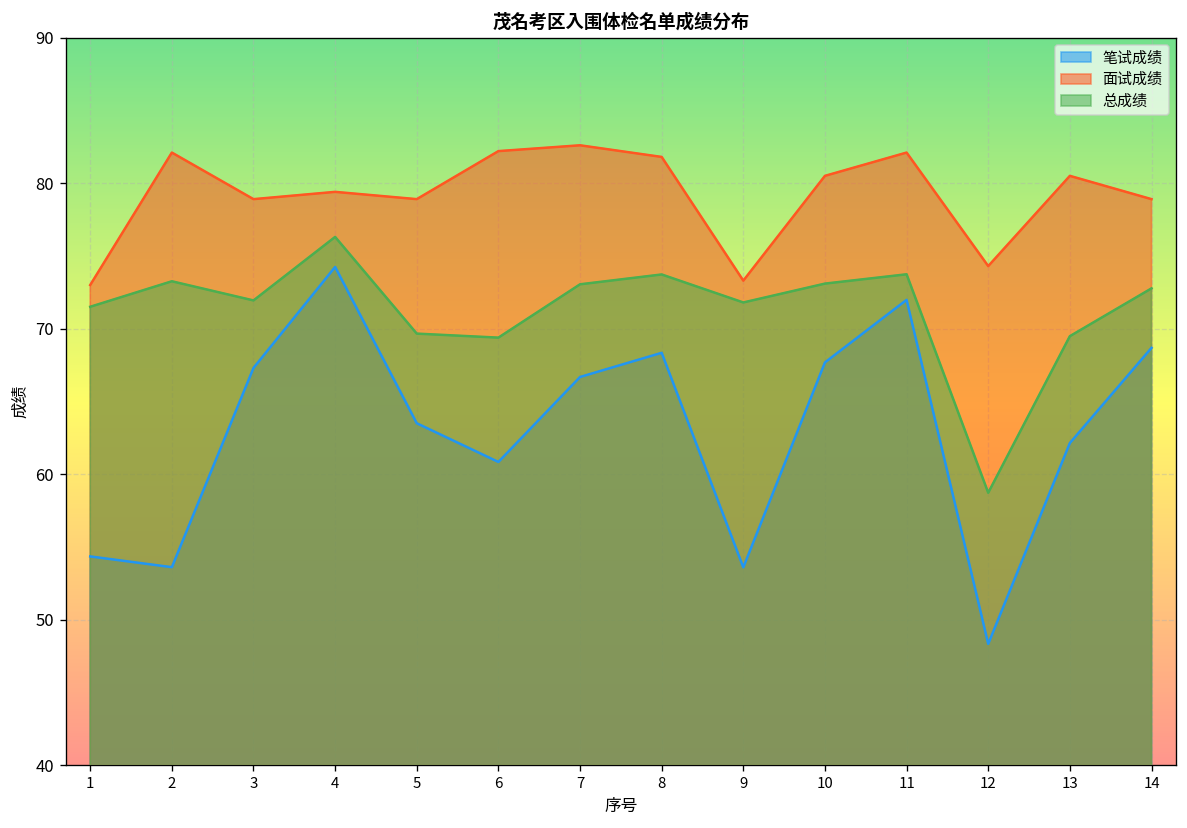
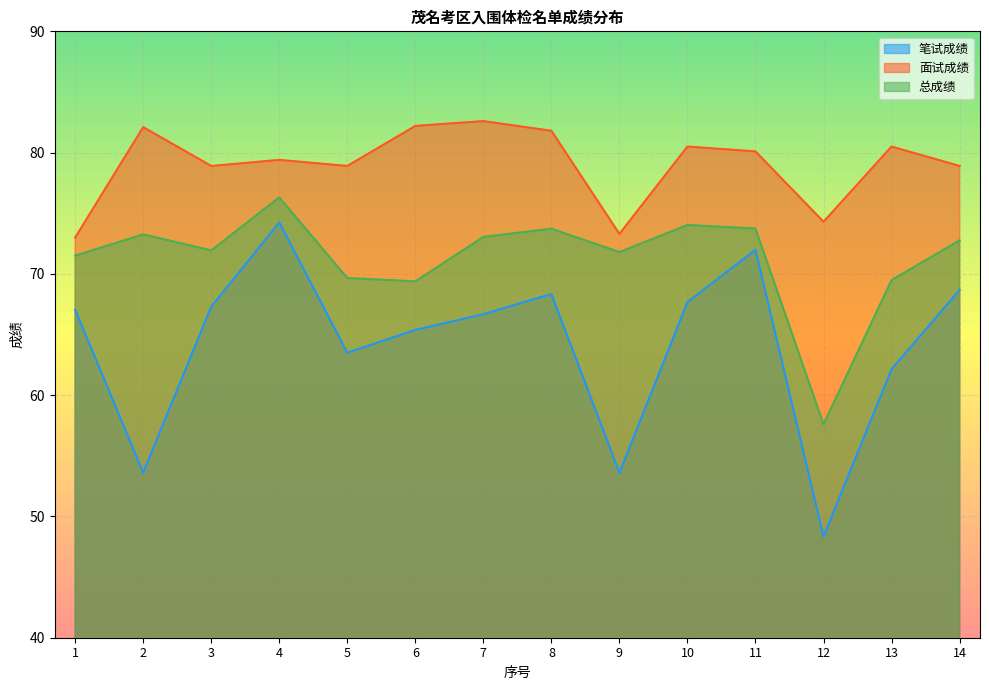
笔试成绩, 1: 54.4 -> 67.0
笔试成绩, 6: 60.8 -> 65.4
总成绩, 10: 73.1 -> 74.0
面试成绩, 11: 82.1 -> 80.1
总成绩, 12: 58.7 -> 57.6
